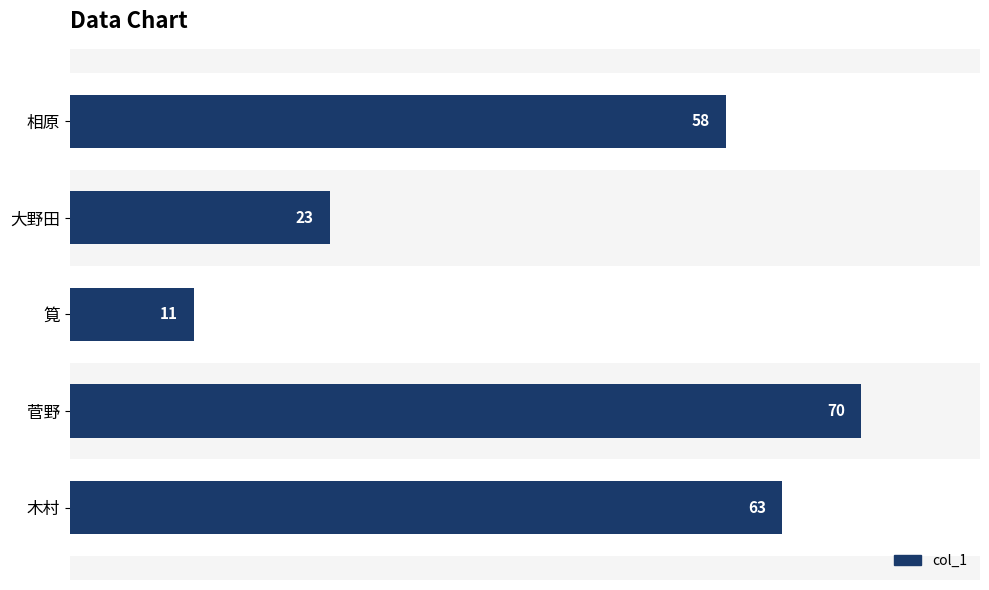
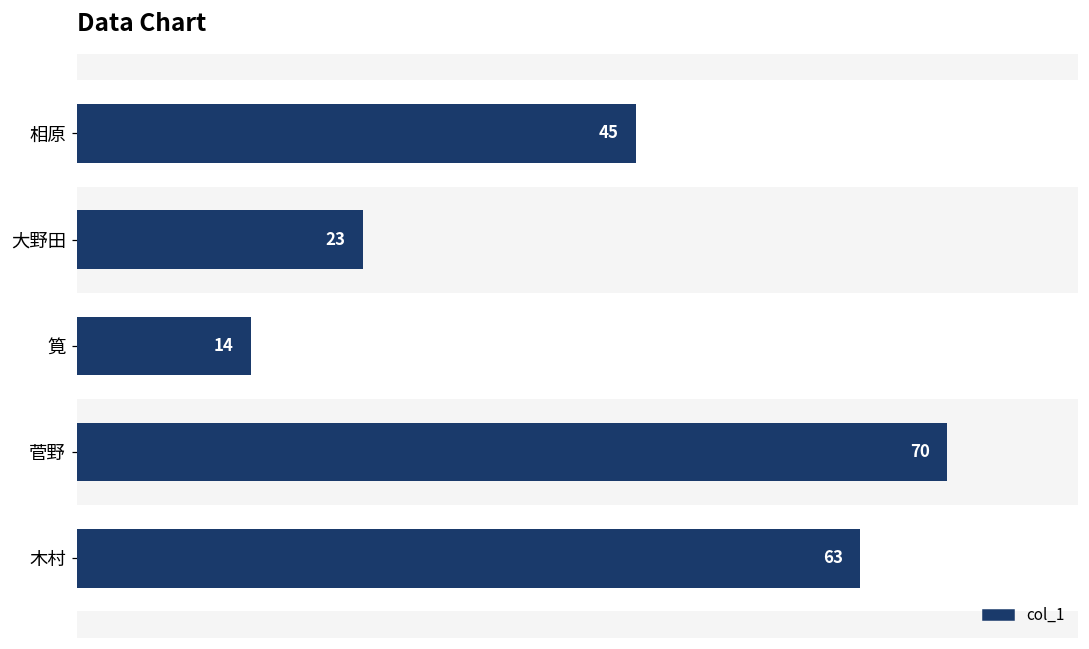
相原: 58 -> 45
筧: 11 -> 14
